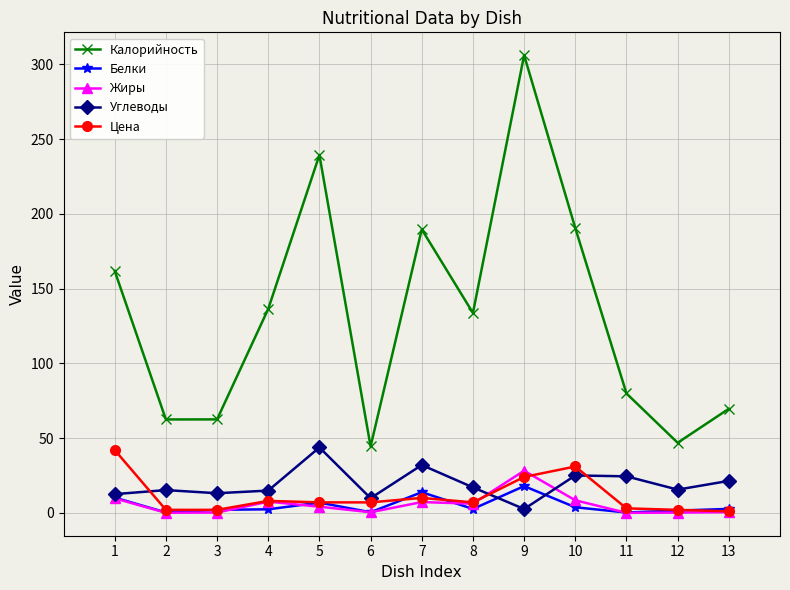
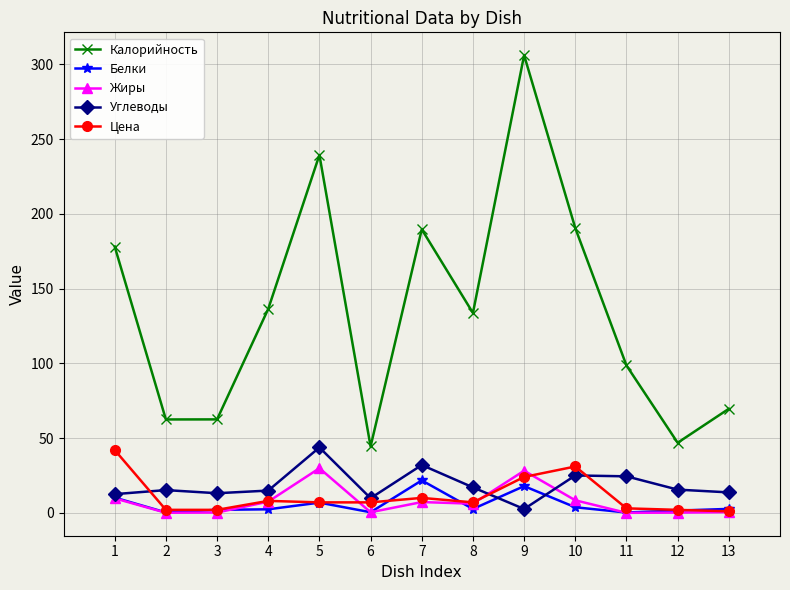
Калорийность, 1: 162 -> 178
Жиры, 5: 4 -> 30
Белки, 7: 14 -> 22
Калорийность, 11: 80 -> 99
Углеводы, 13: 21 -> 14
